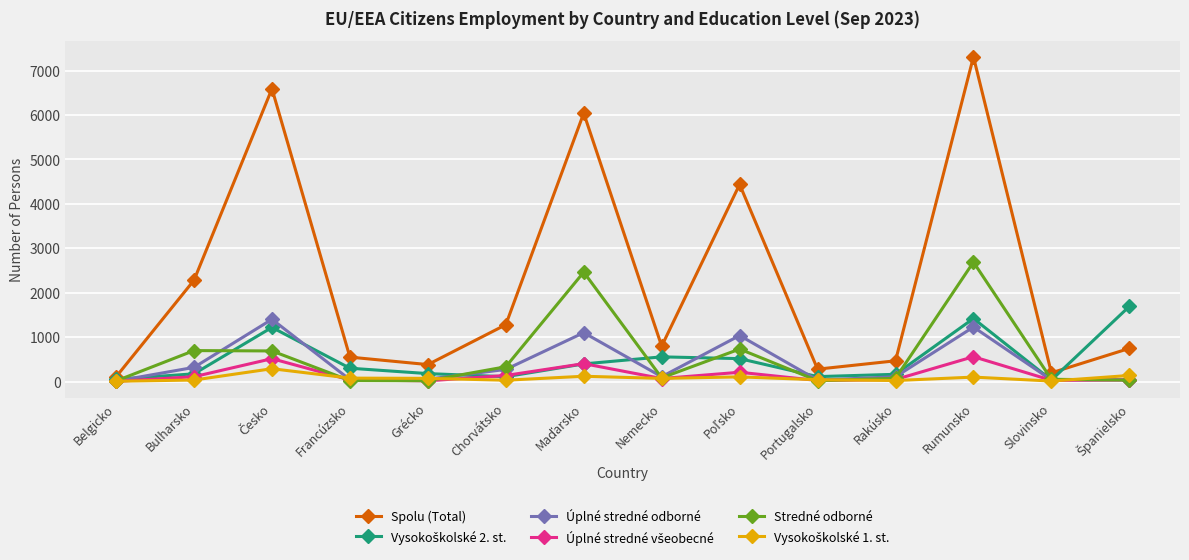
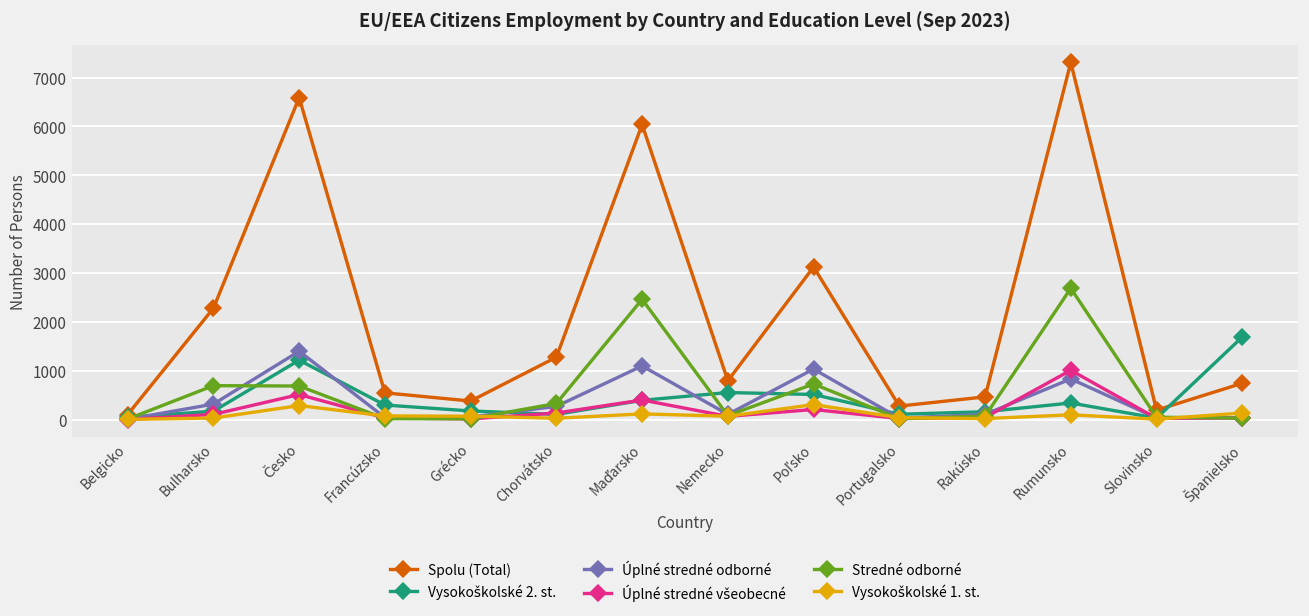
Spolu (Total), Poľsko: 4400 -> 3100
Vysokoškolské 1. st., Poľsko: 100 -> 300
Vysokoškolské 2. st., Rumunsko: 1400 -> 300
Úplné stredné odborné, Rumunsko: 1200 -> 800
Úplné stredné všeobecné, Rumunsko: 600 -> 1000
